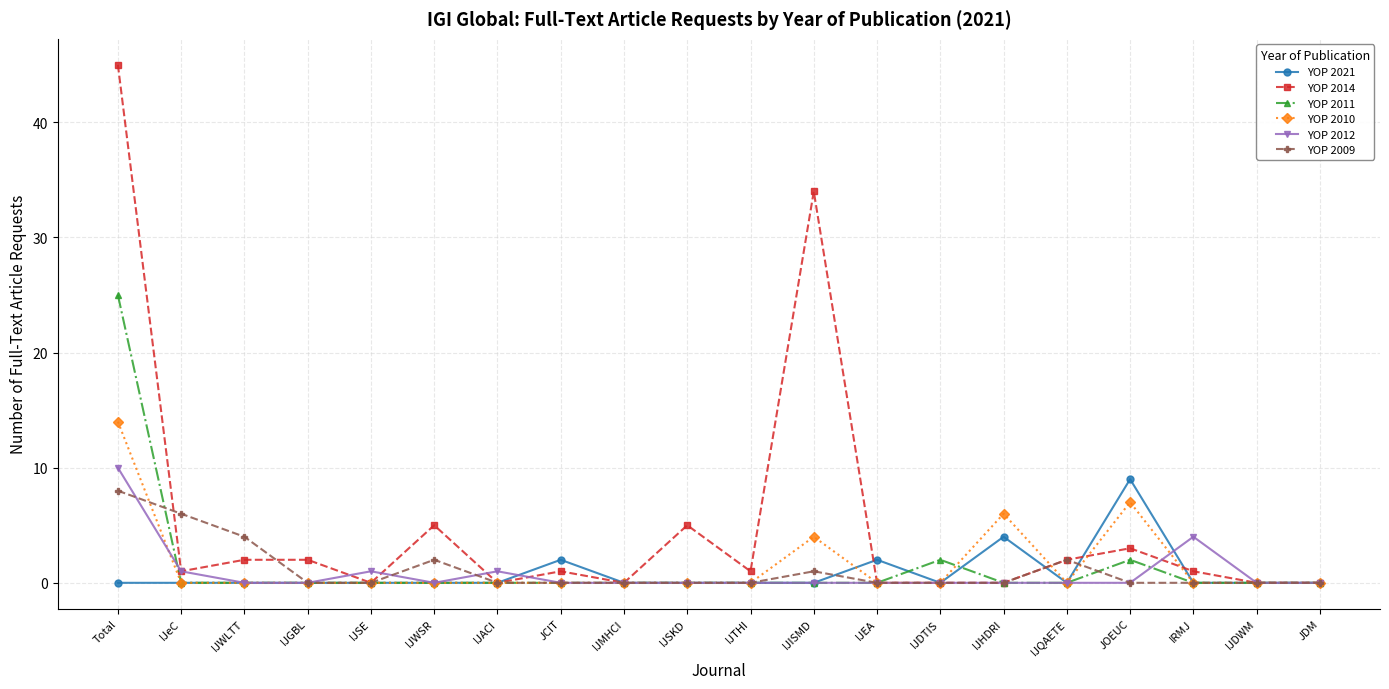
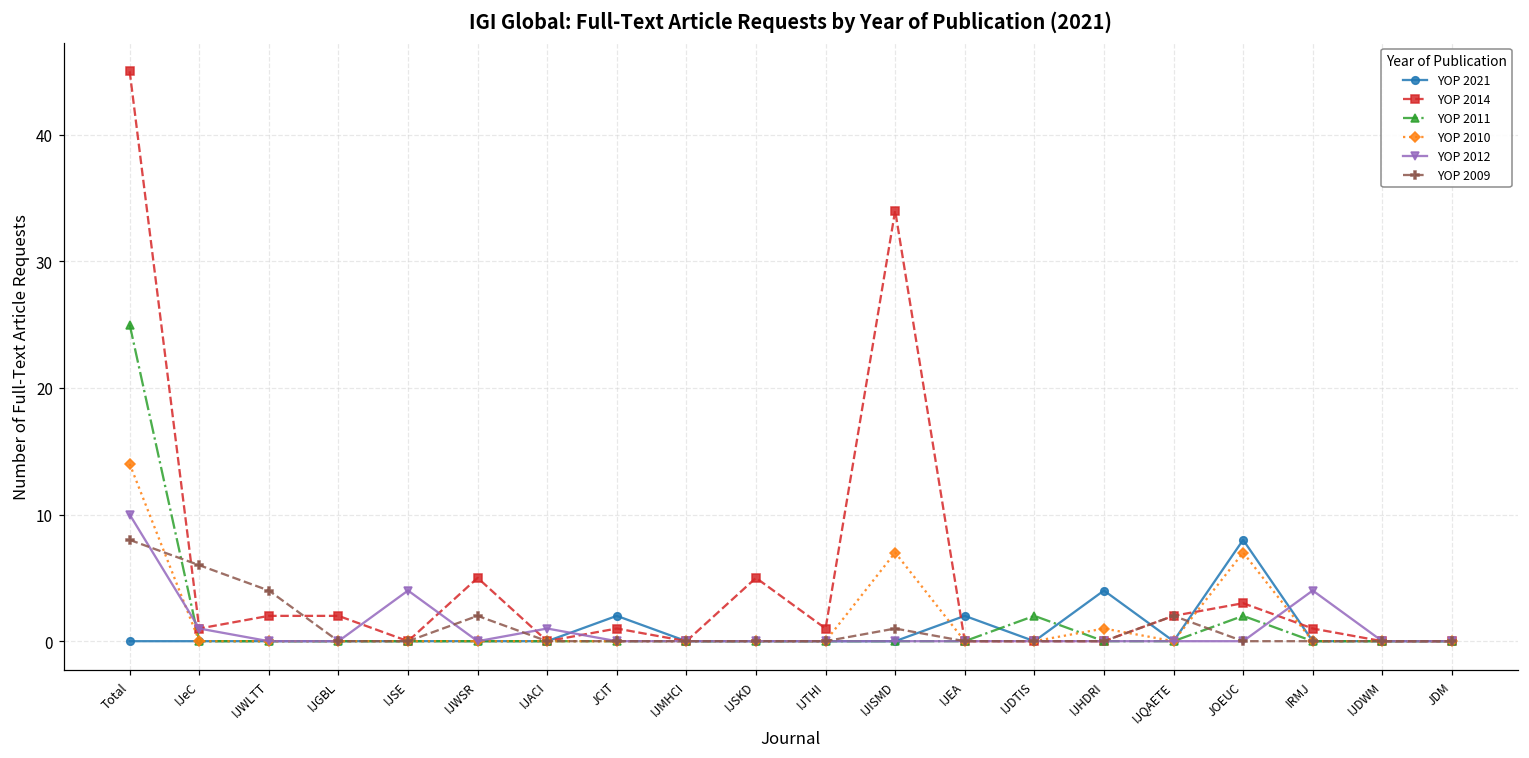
YOP 2012, IJSE: 1 -> 4
YOP 2010, IJISMD: 4 -> 7
YOP 2010, IJHDRI: 6 -> 1
YOP 2021, JOEUC: 9 -> 8
